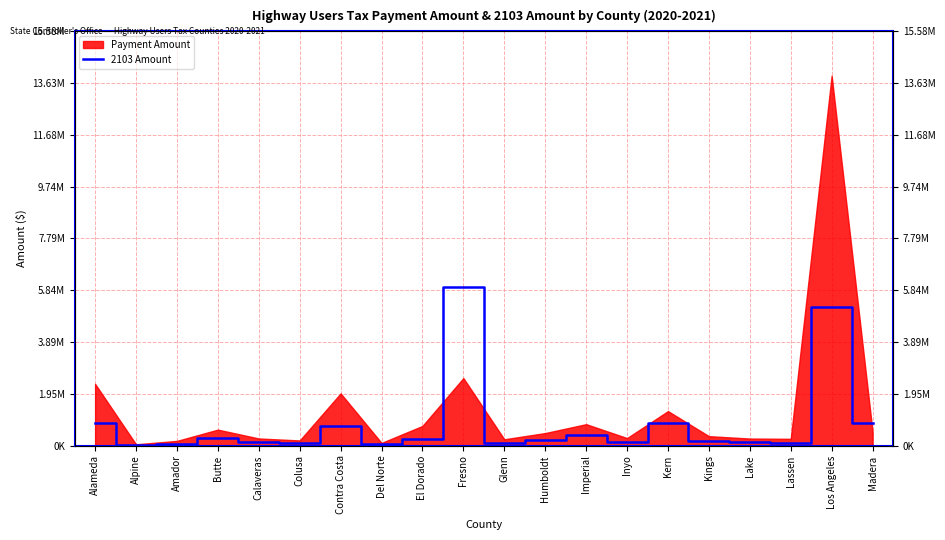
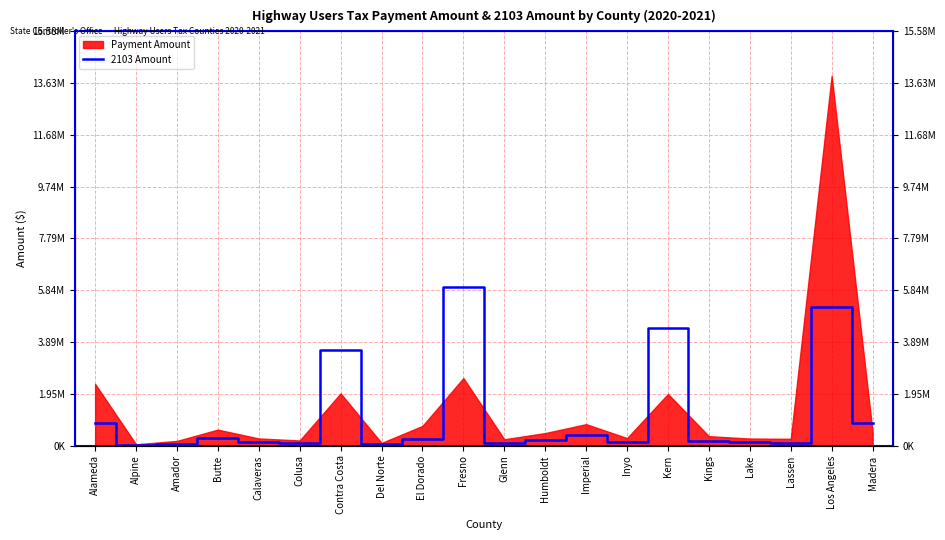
2103 Amount, Contra Costa: 700000 -> 3600000
2103 Amount, Kern: 800000 -> 4400000
Payment Amount, Kern: 1300000 -> 1900000
